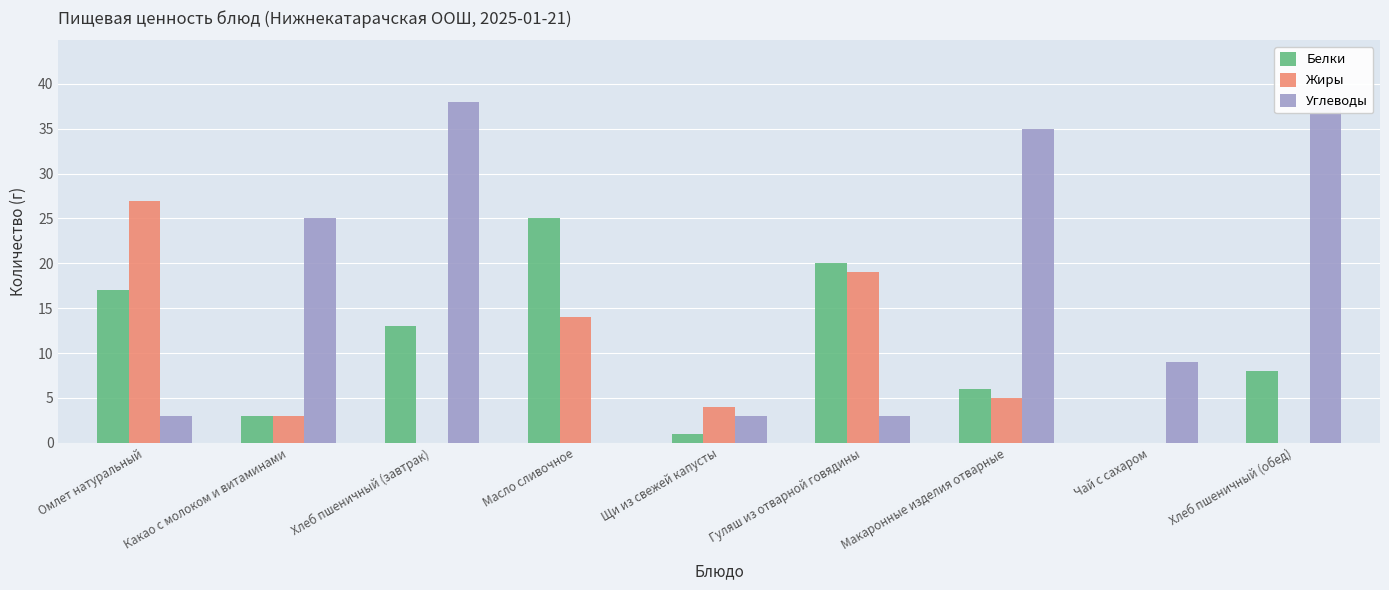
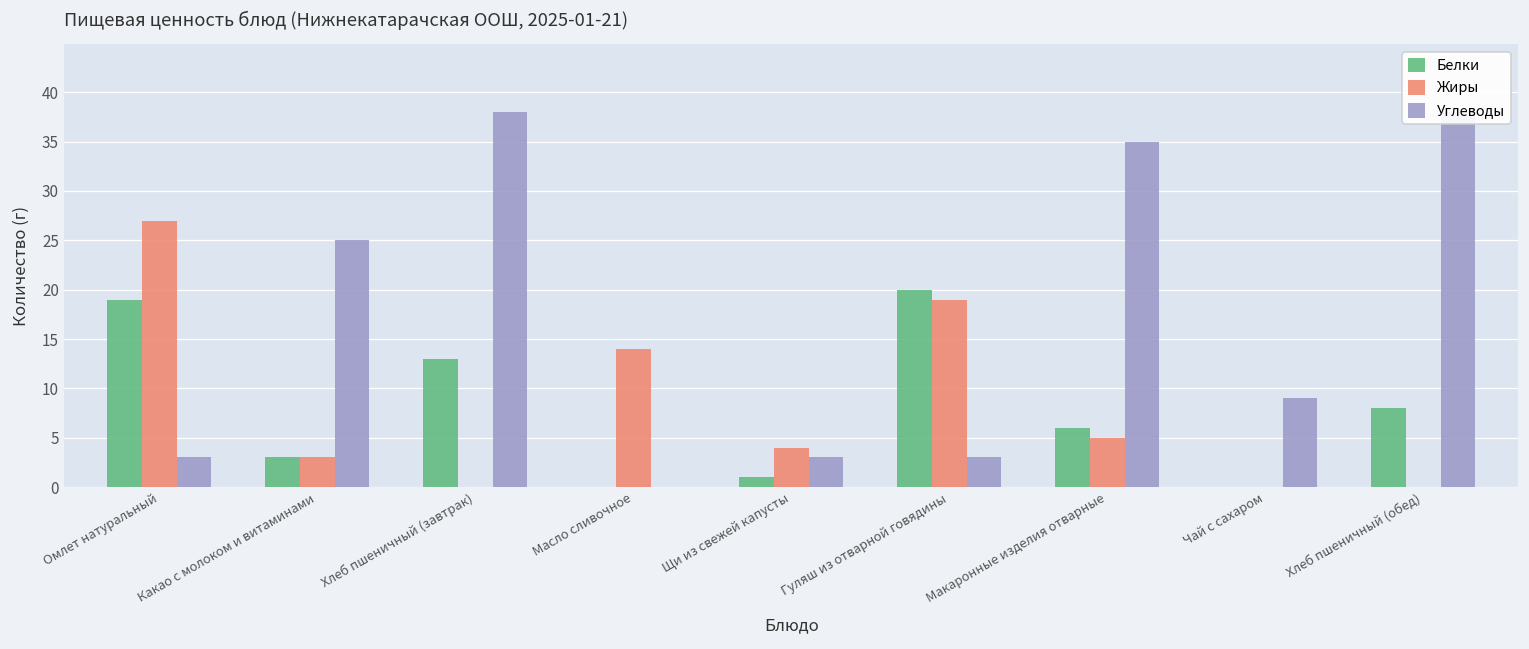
Белки, Омлет натуральный: 17 -> 19
Белки, Масло сливочное: 25 -> 0
